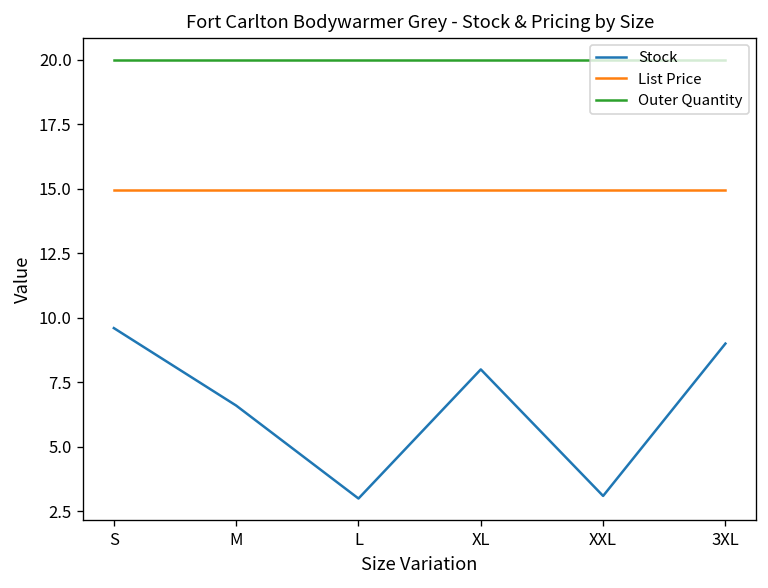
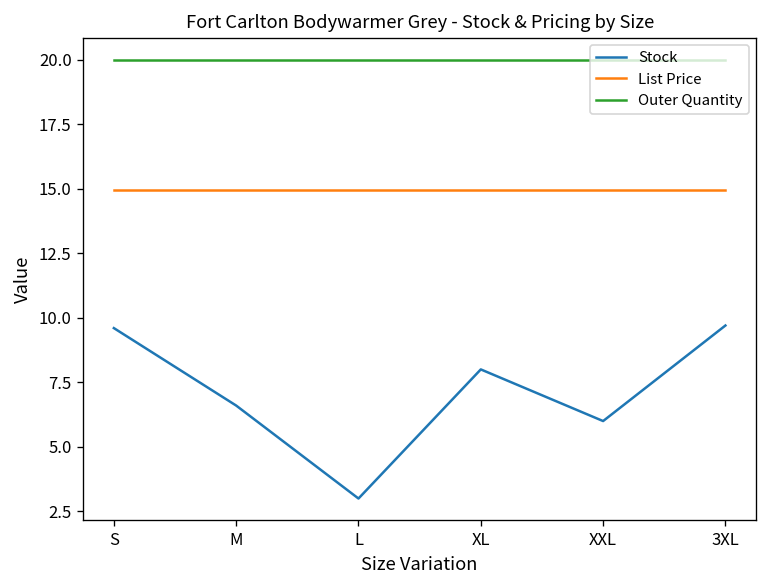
Stock, XXL: 3.1 -> 6.0
Stock, 3XL: 9.0 -> 9.7
